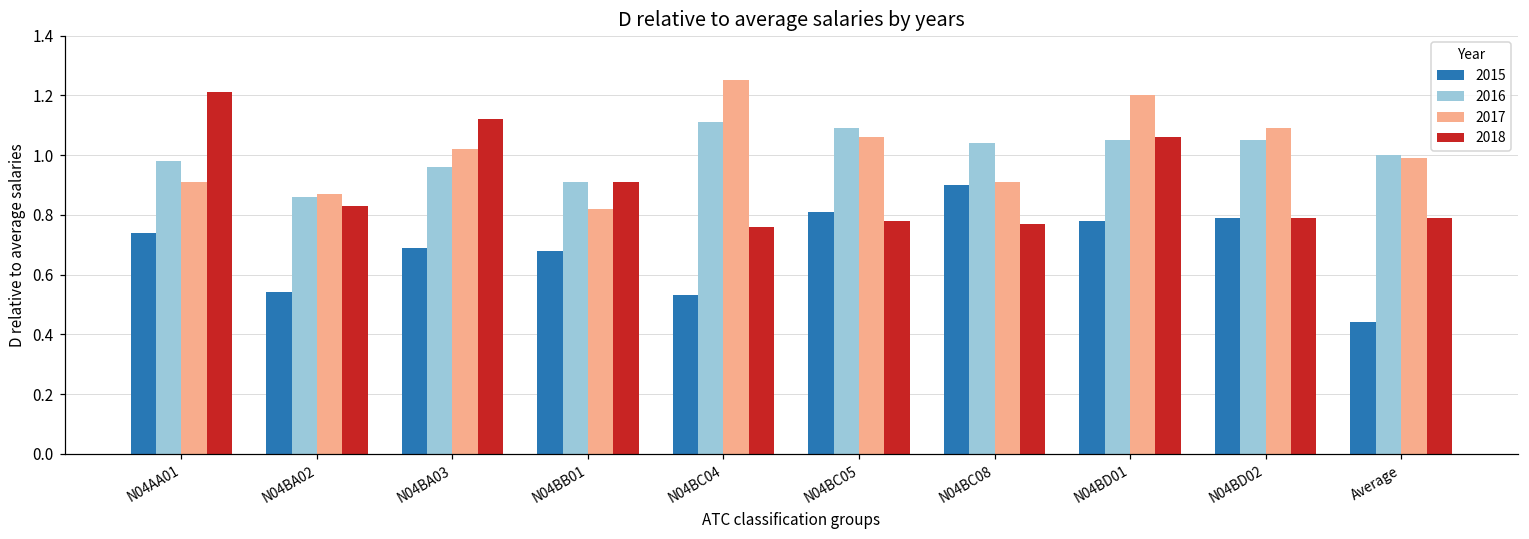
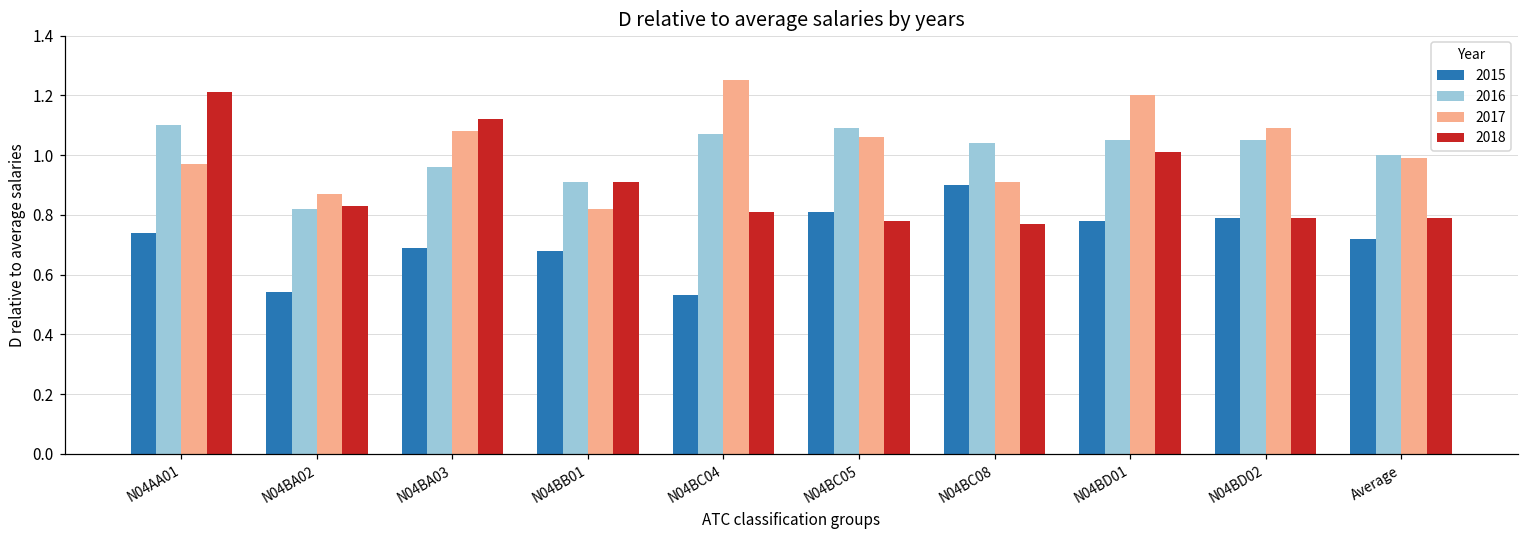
2016, N04AA01: 0.98 -> 1.10
2017, N04AA01: 0.91 -> 0.97
2016, N04BA02: 0.86 -> 0.82
2017, N04BA03: 1.02 -> 1.08
2016, N04BC04: 1.11 -> 1.07
2018, N04BC04: 0.76 -> 0.81
2018, N04BD01: 1.06 -> 1.01
2015, Average: 0.44 -> 0.72
